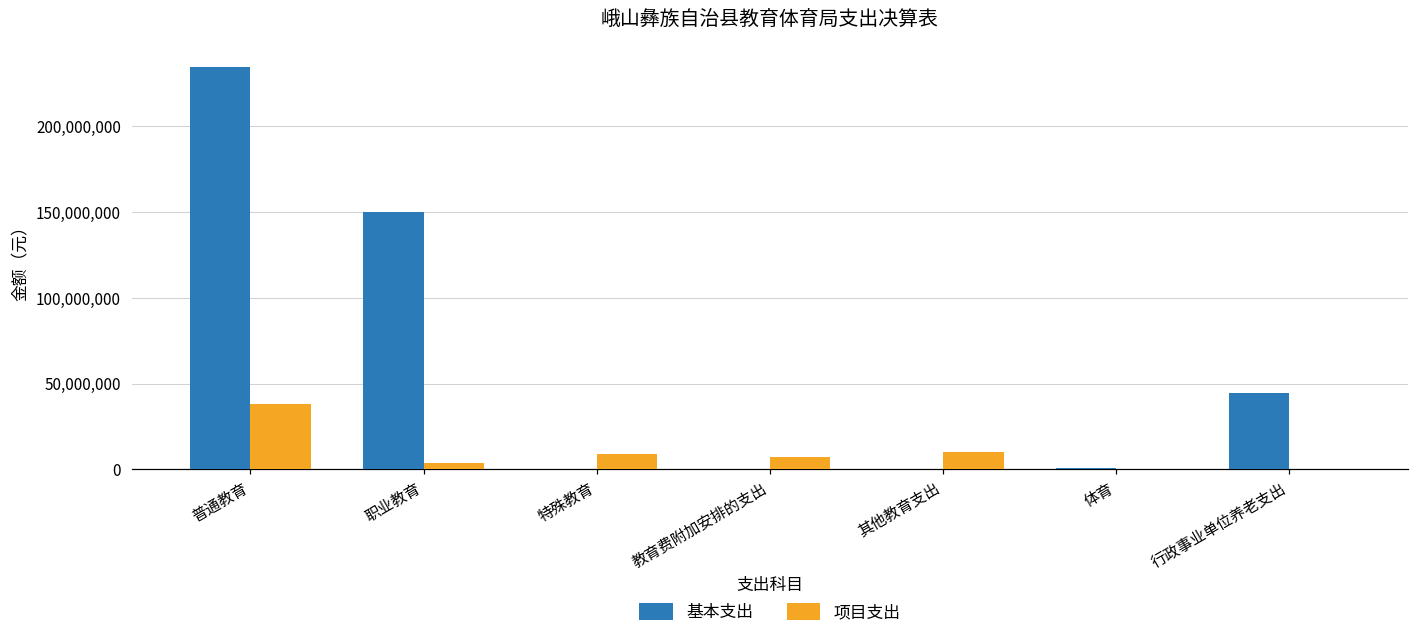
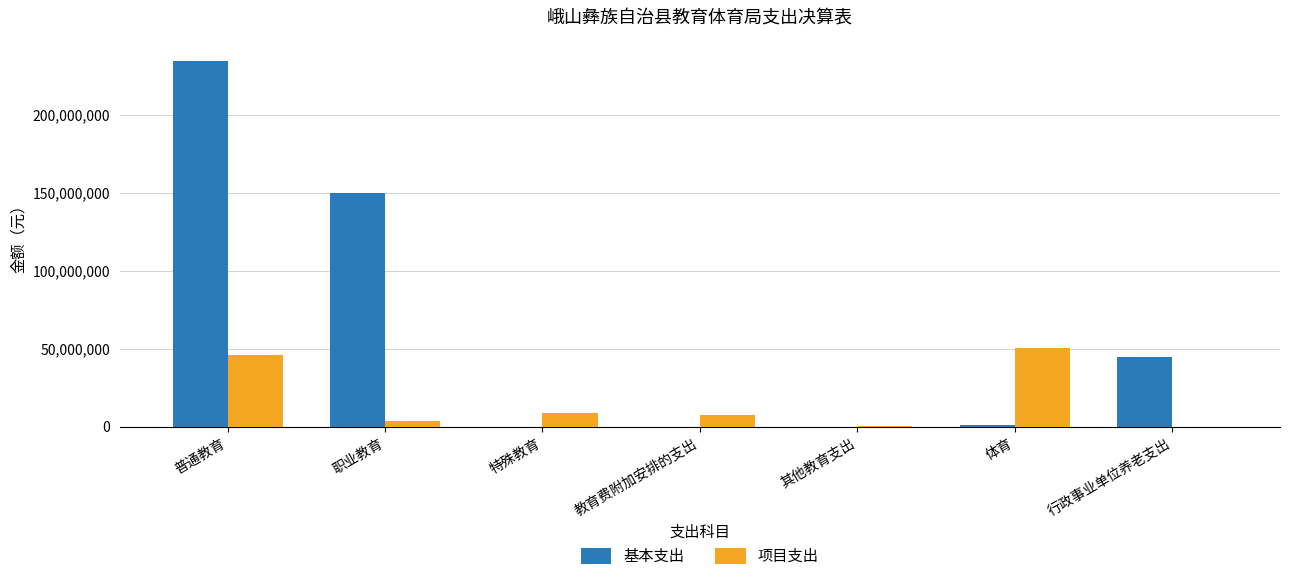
项目支出, 普通教育: 38,000,000 -> 46,000,000
项目支出, 其他教育支出: 10,000,000 -> 0
项目支出, 体育: 0 -> 50,000,000
